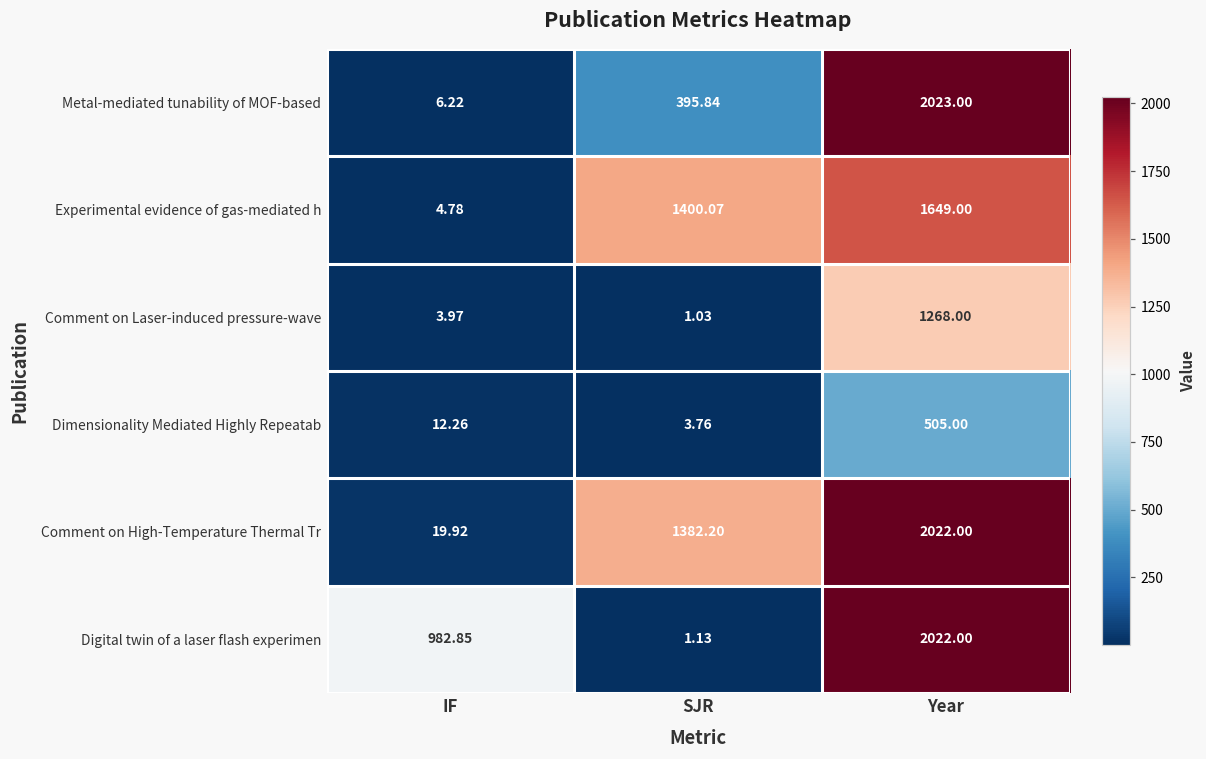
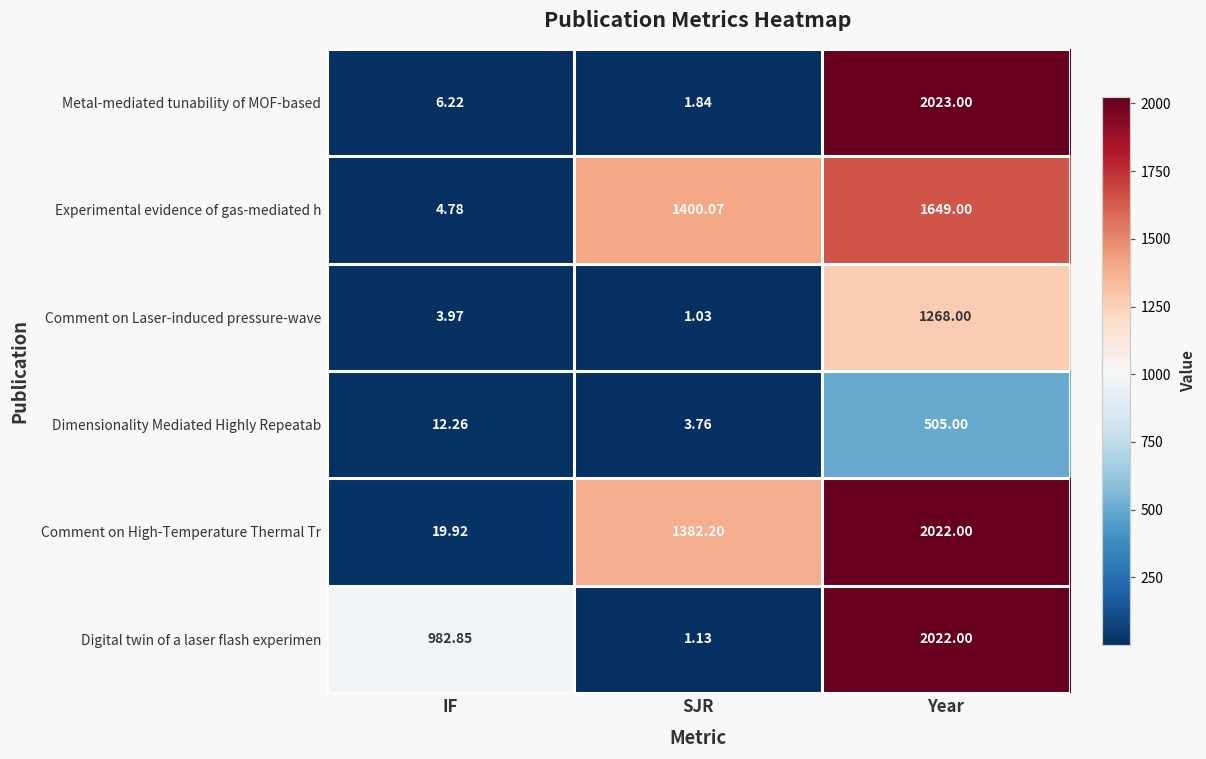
Metal-mediated tunability of MOF-based, SJR: 395.84 -> 1.84
